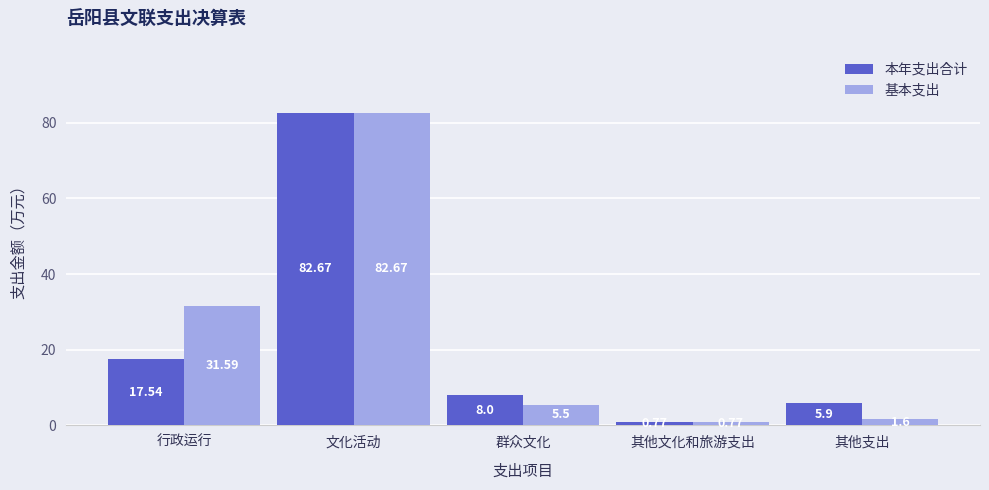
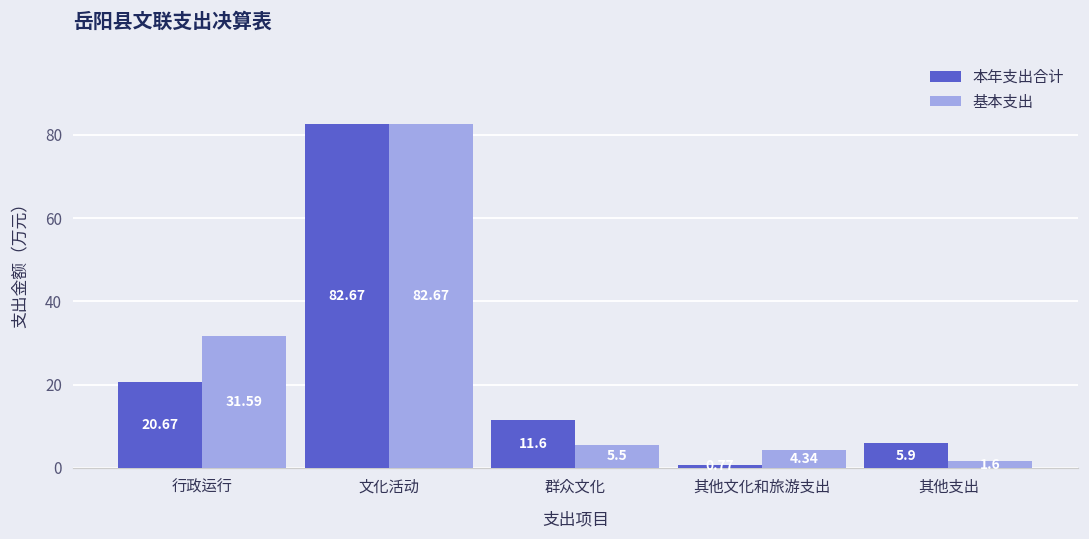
本年支出合计, 行政运行: 17.54 -> 20.67
本年支出合计, 群众文化: 8.0 -> 11.6
基本支出, 其他文化和旅游支出: 1 -> 4
